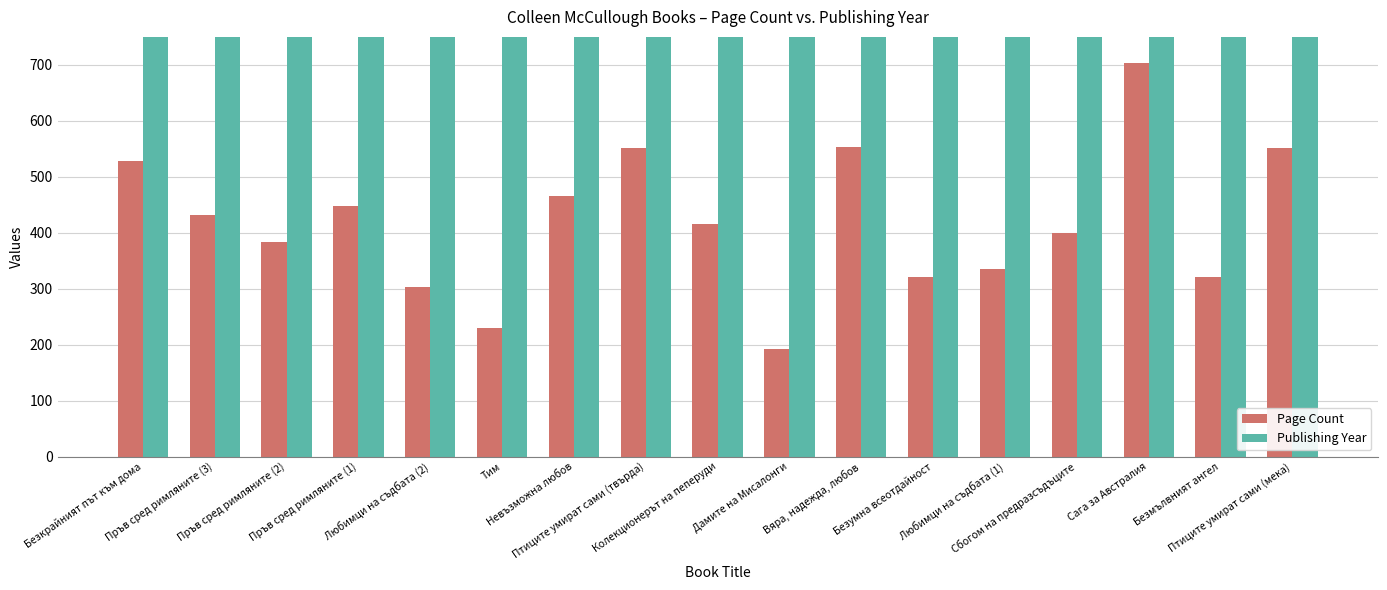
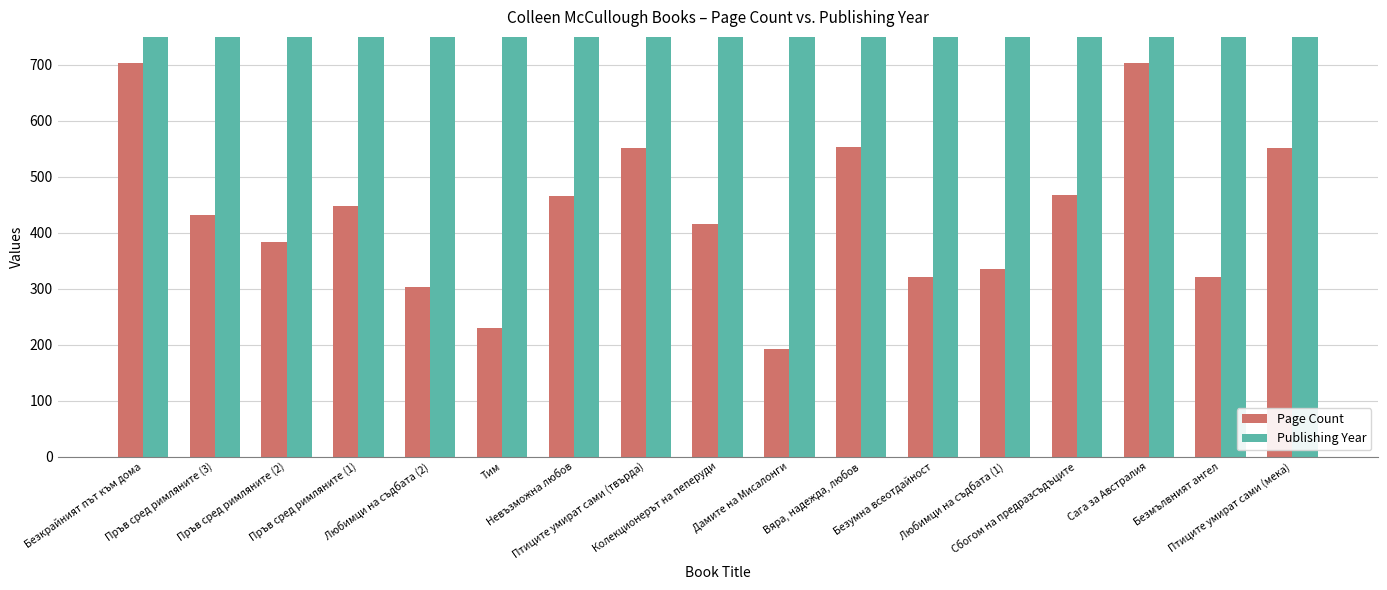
Page Count, Безкрайният път към дома: 530 -> 700
Page Count, Сбогом на предразсъдъците: 400 -> 470
